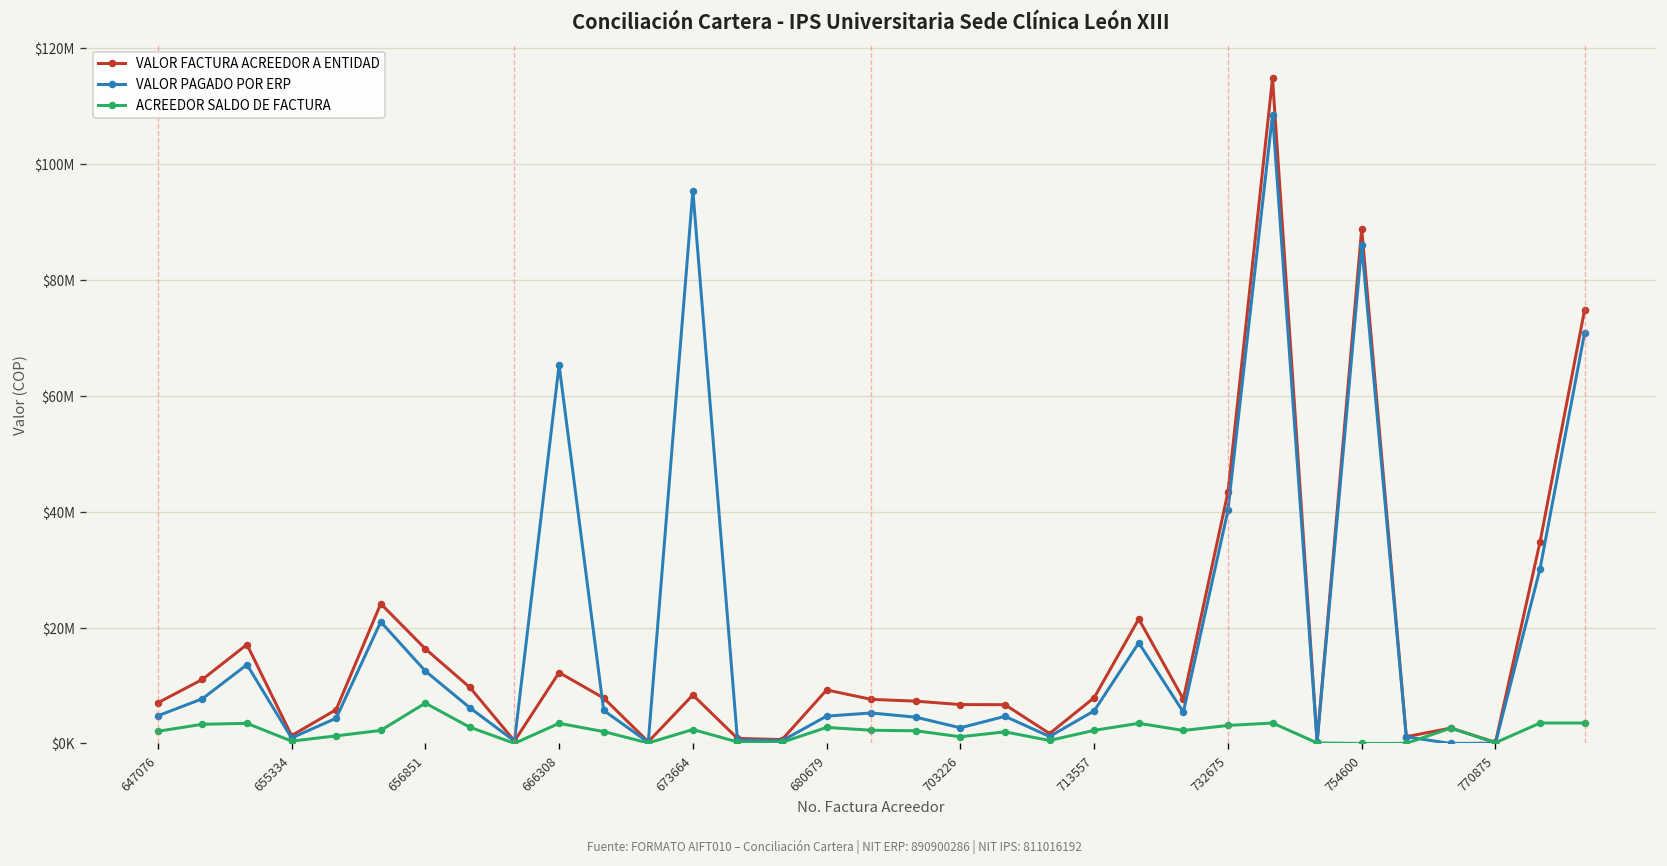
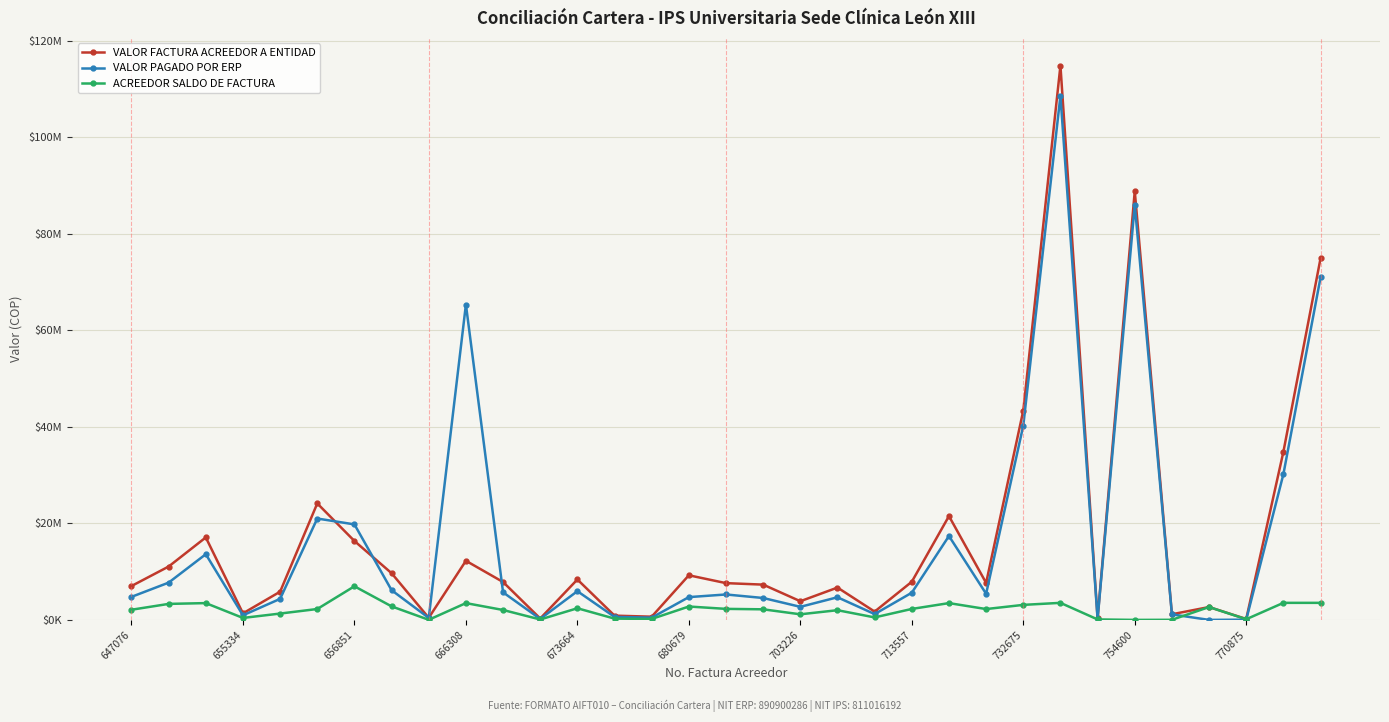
VALOR PAGADO POR ERP, 656851: $13000000 -> $20000000
VALOR PAGADO POR ERP, 673664: $95000000 -> $6000000
VALOR FACTURA ACREEDOR A ENTIDAD, 703226: $7000000 -> $4000000
